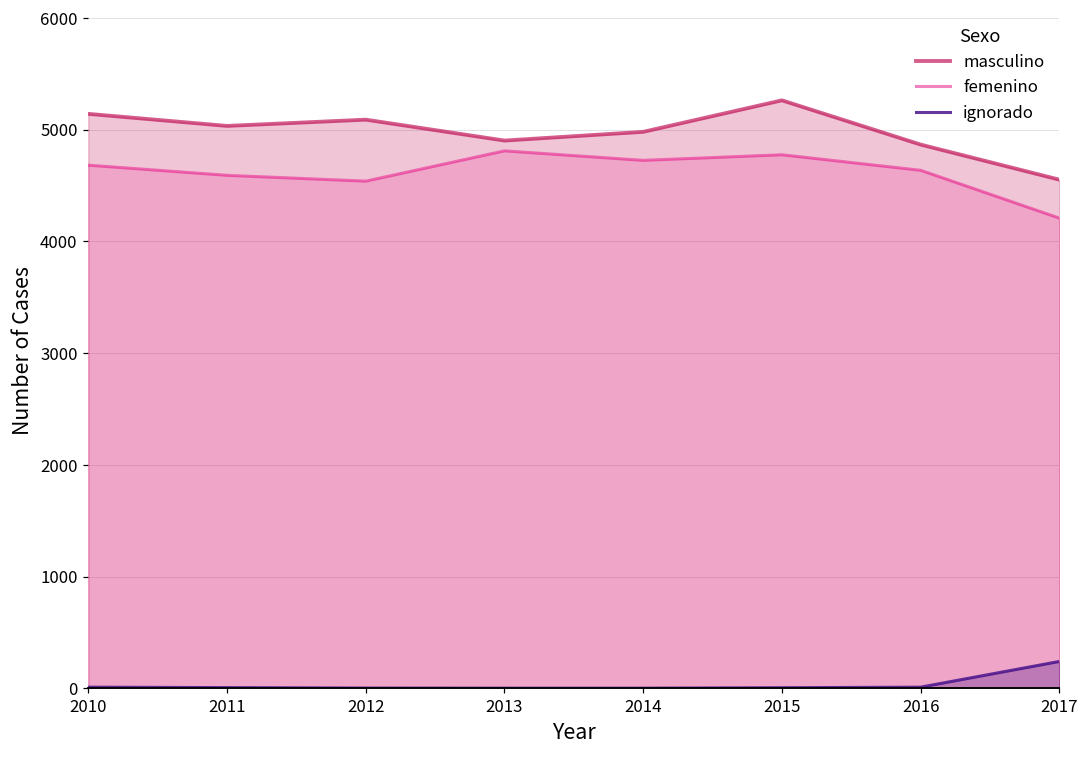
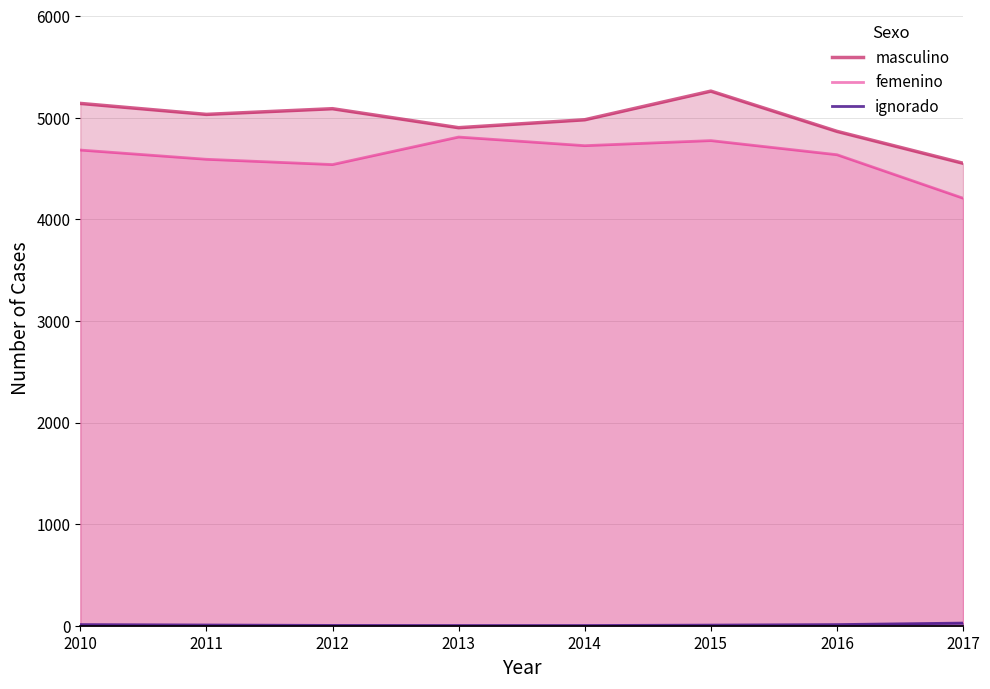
ignorado, 2017: 240 -> 30
